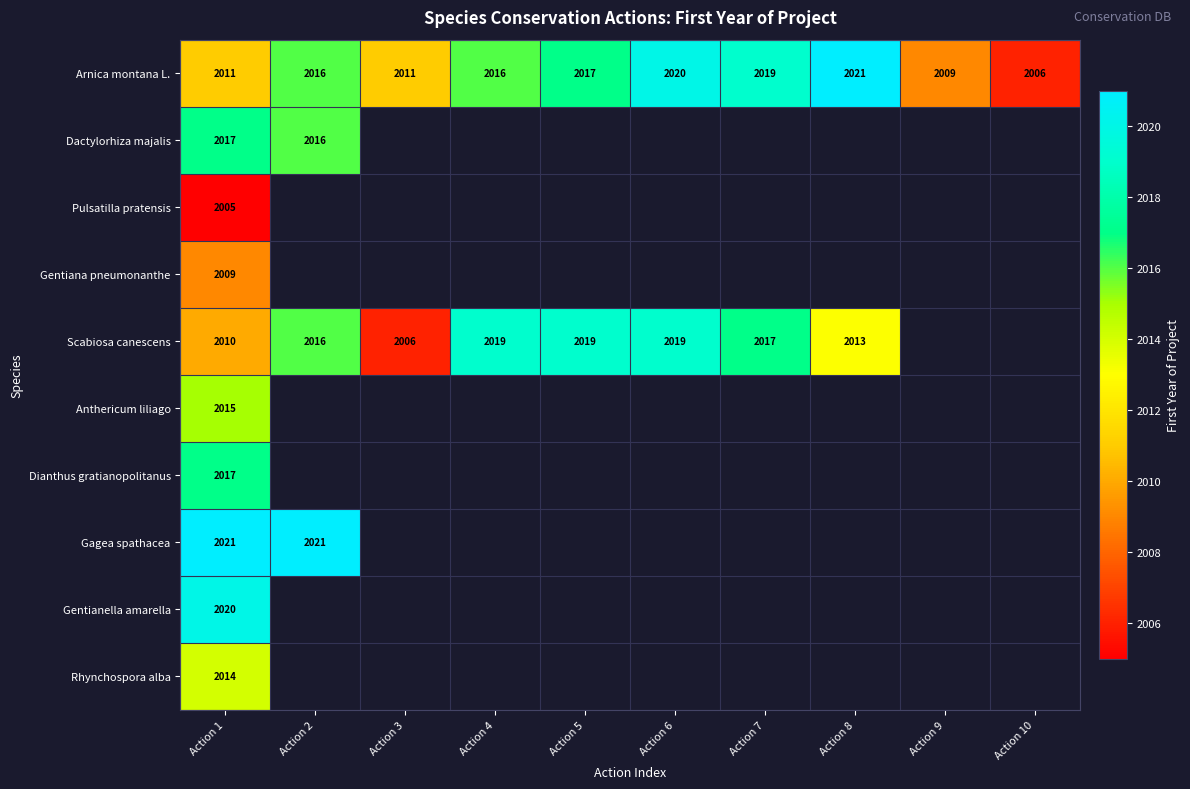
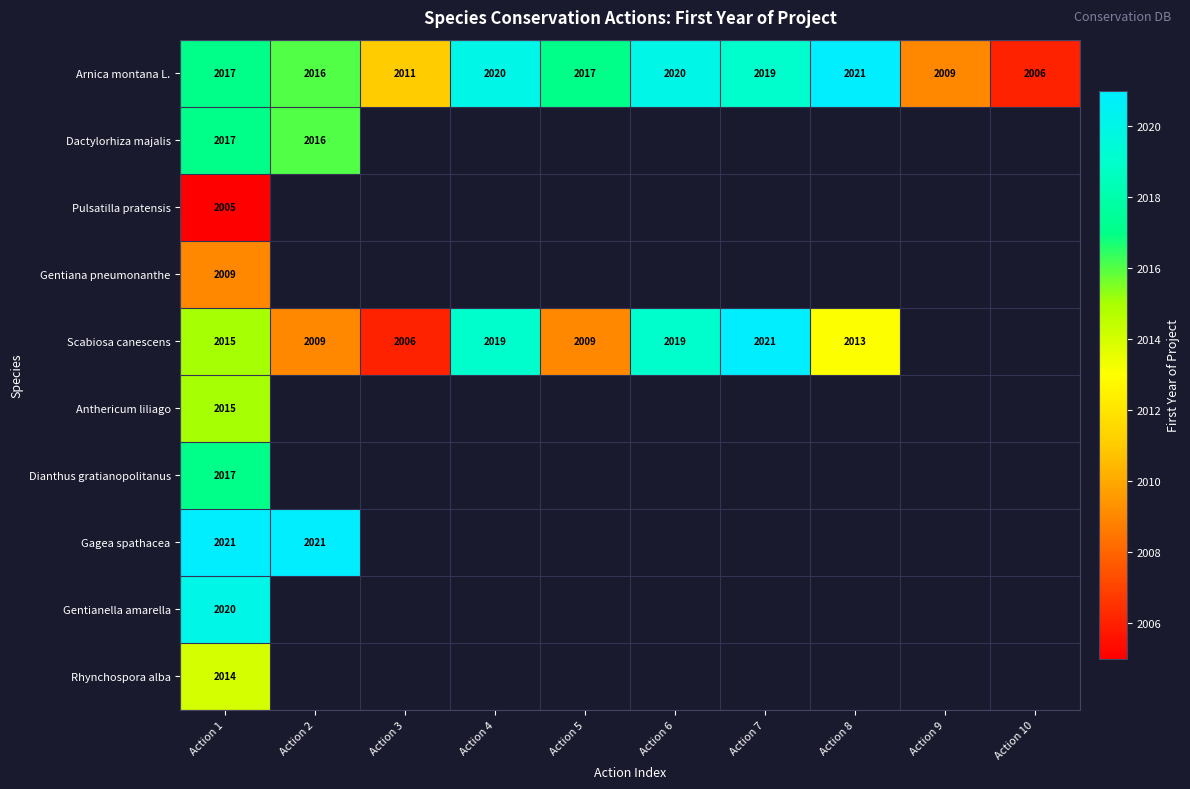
Arnica montana L., Action 1: 2011 -> 2017
Arnica montana L., Action 4: 2016 -> 2020
Scabiosa canescens, Action 1: 2010 -> 2015
Scabiosa canescens, Action 2: 2016 -> 2009
Scabiosa canescens, Action 5: 2019 -> 2009
Scabiosa canescens, Action 7: 2017 -> 2021
